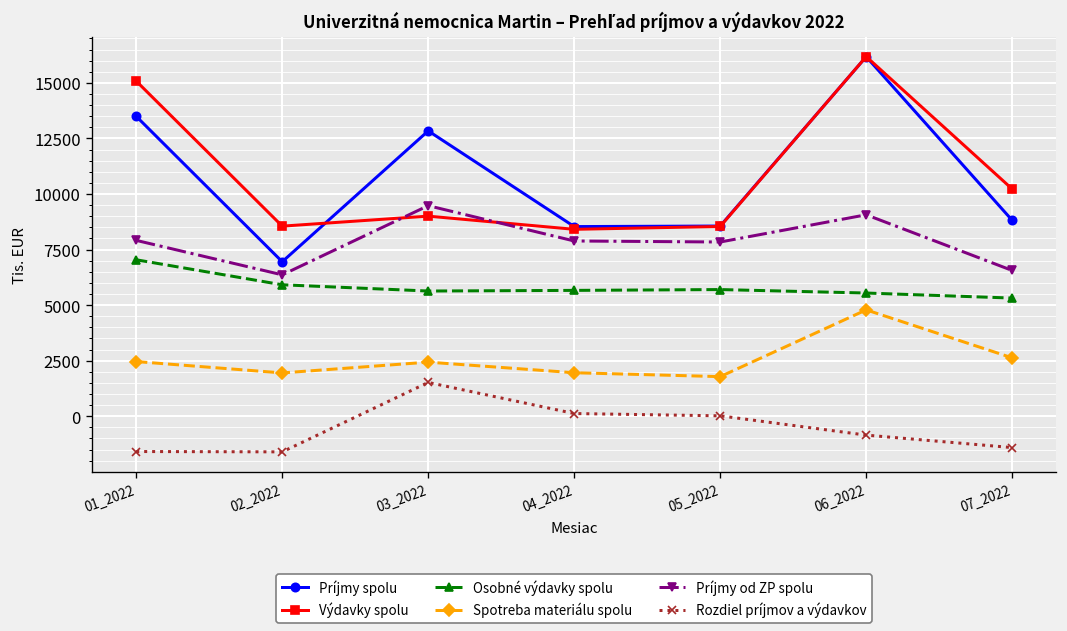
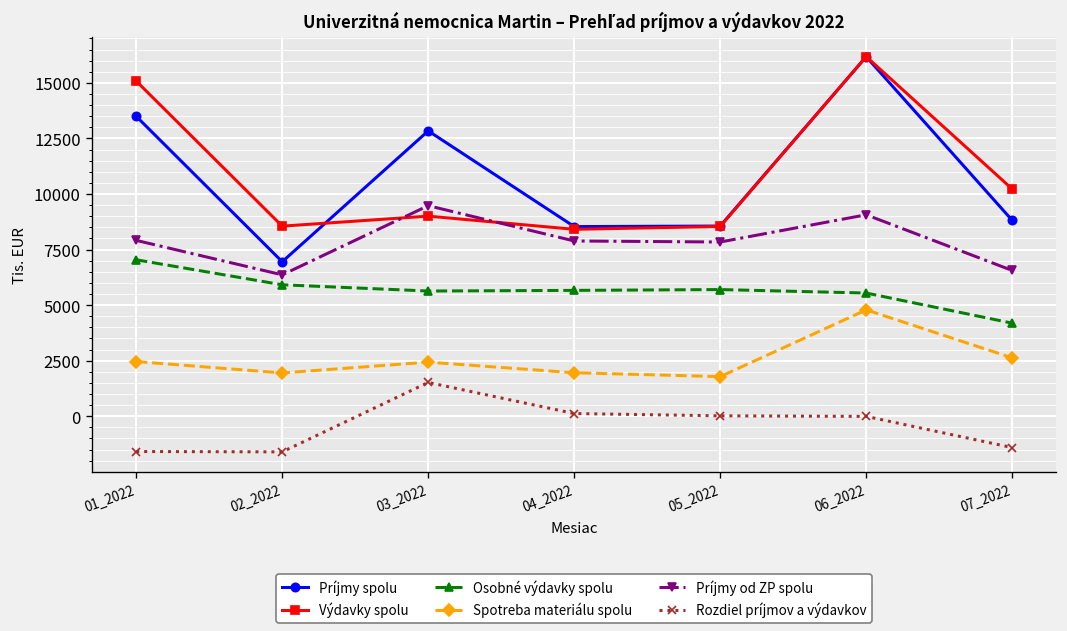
Rozdiel príjmov a výdavkov, 06_2022: -800 -> 0
Osobné výdavky spolu, 07_2022: 5300 -> 4200
